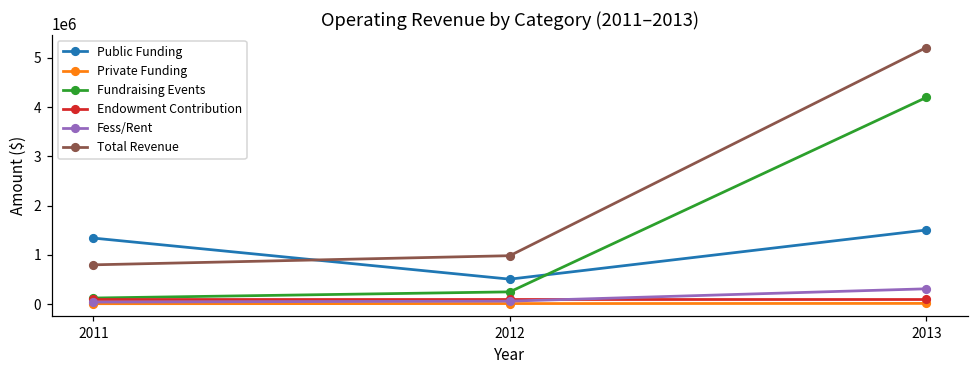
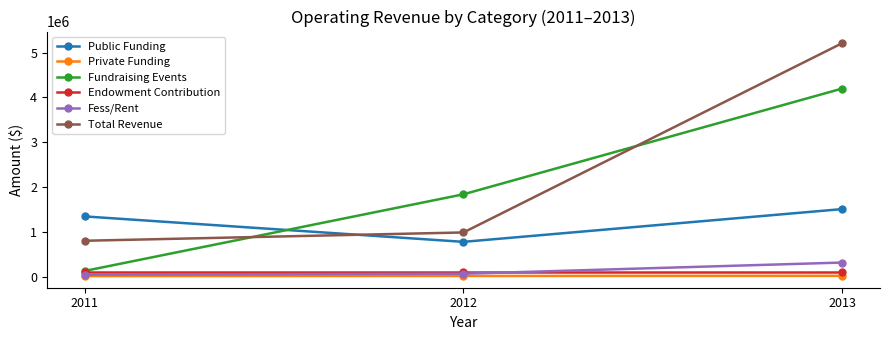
Public Funding, 2012: 500000 -> 800000
Fundraising Events, 2012: 300000 -> 1800000
